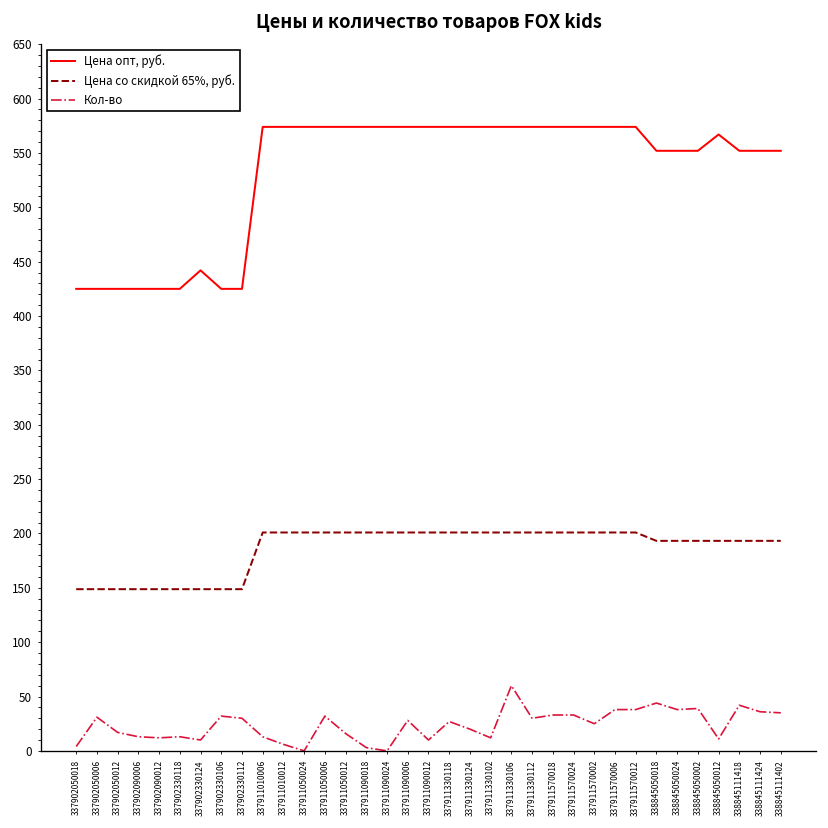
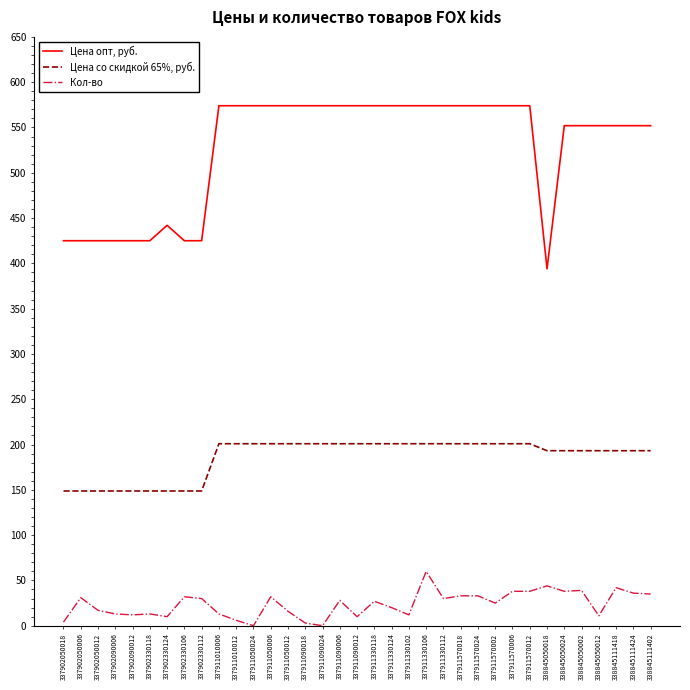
Цена опт, руб., 338845050018: 550 -> 390
Цена опт, руб., 338845050012: 570 -> 550
